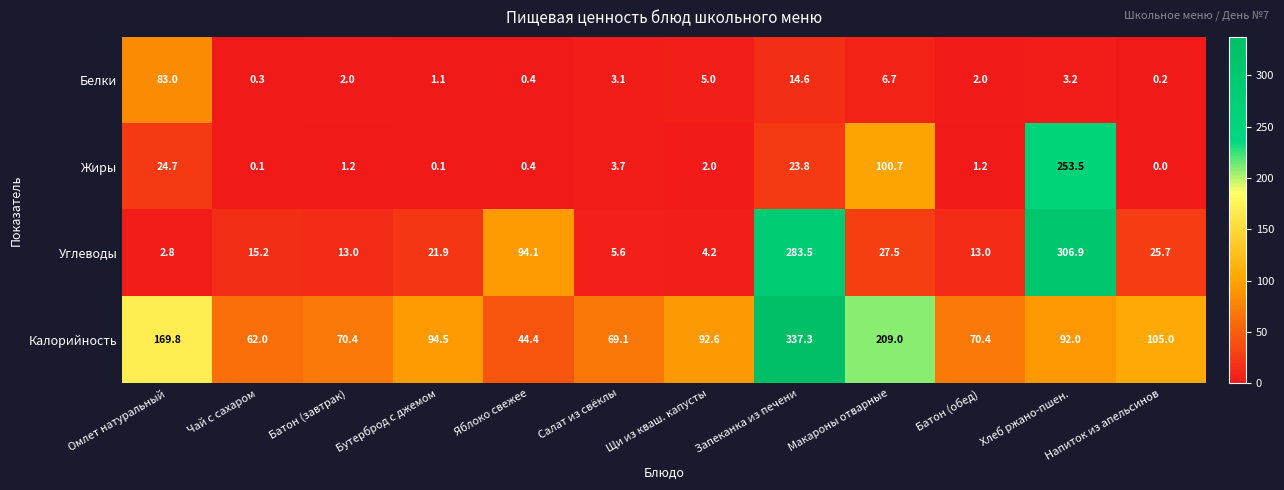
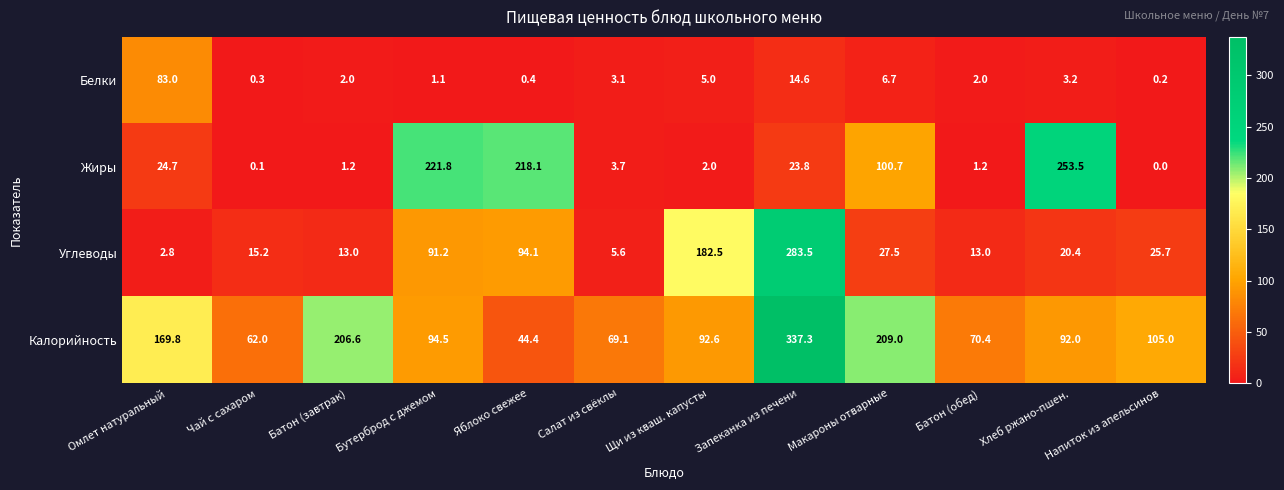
Жиры, Бутерброд с джемом: 0.1 -> 221.8
Жиры, Яблоко свежее: 0.4 -> 218.1
Углеводы, Бутерброд с джемом: 21.9 -> 91.2
Углеводы, Щи из кваш. капусты: 4.2 -> 182.5
Углеводы, Хлеб ржано-пшен.: 306.9 -> 20.4
Калорийность, Батон (завтрак): 70.4 -> 206.6
